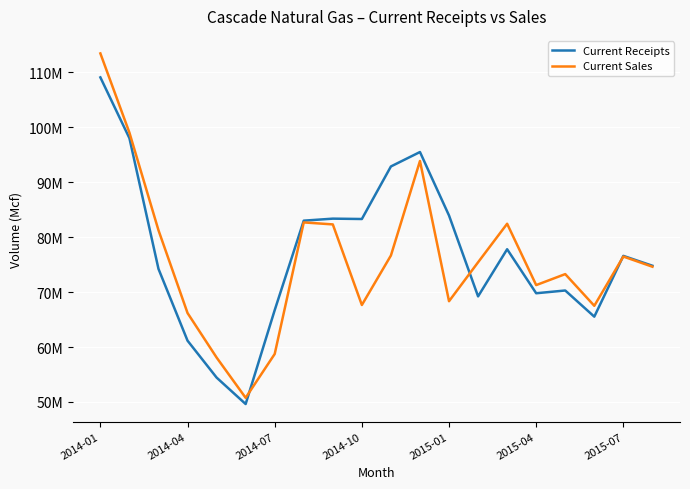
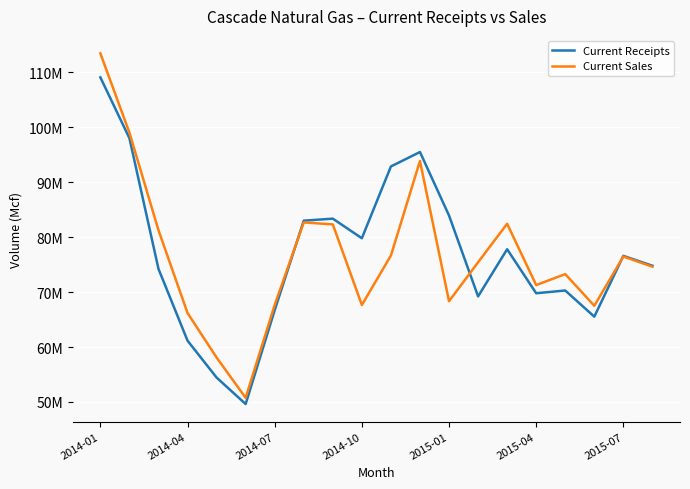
Current Sales, 2014-07: 59000000 -> 68000000
Current Receipts, 2014-10: 83000000 -> 80000000
